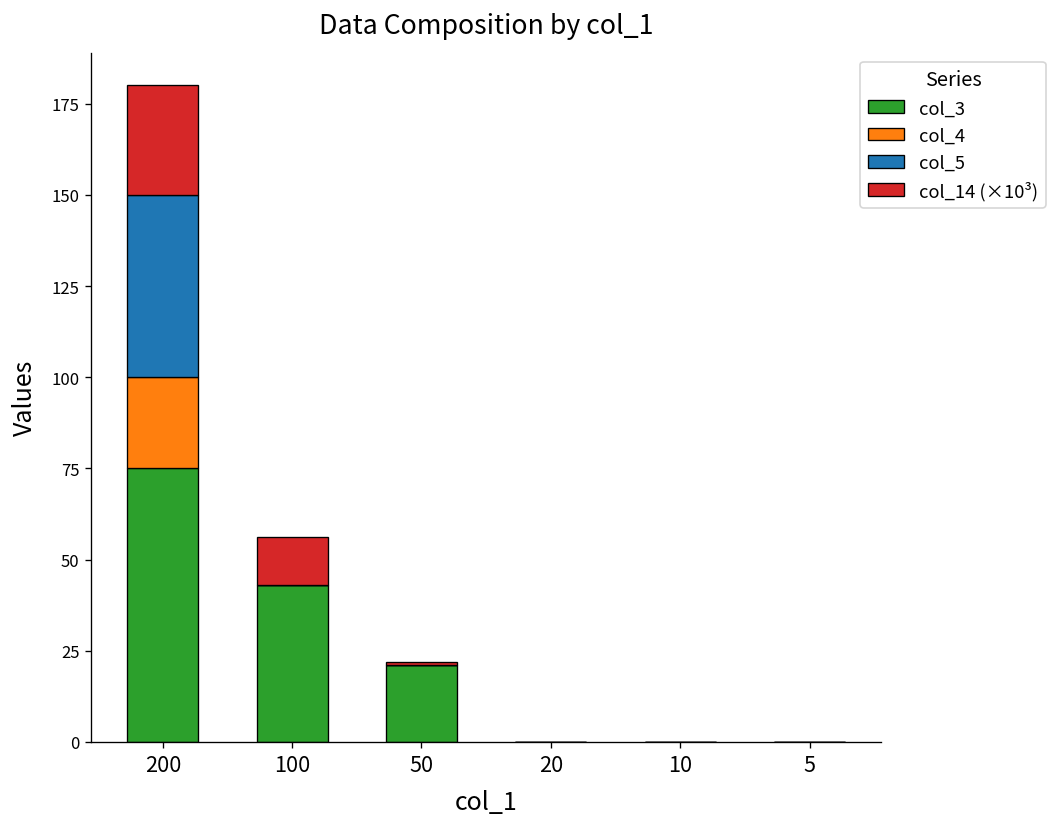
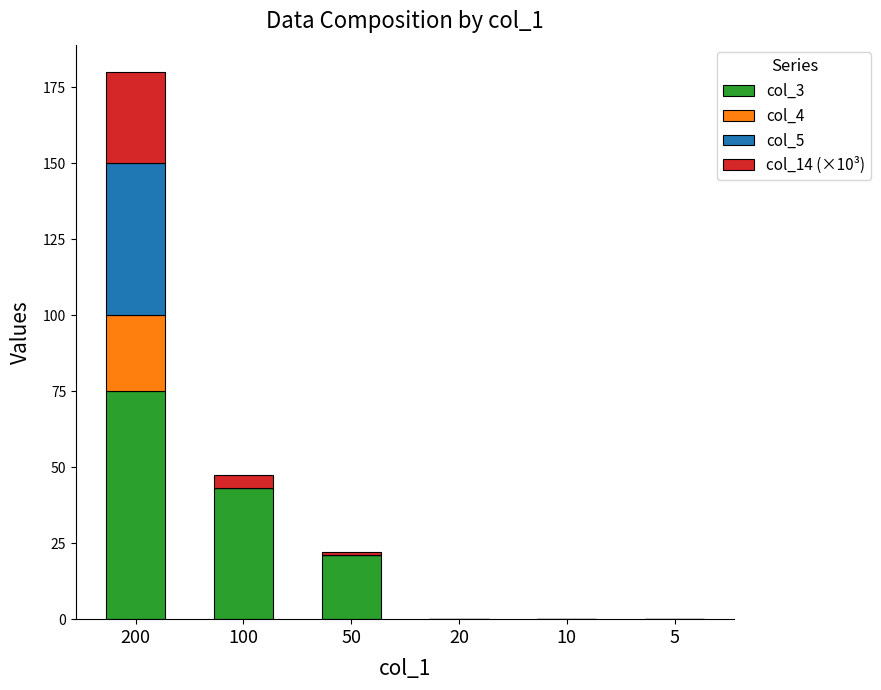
col_14 (×10³), 100: 13 -> 4
